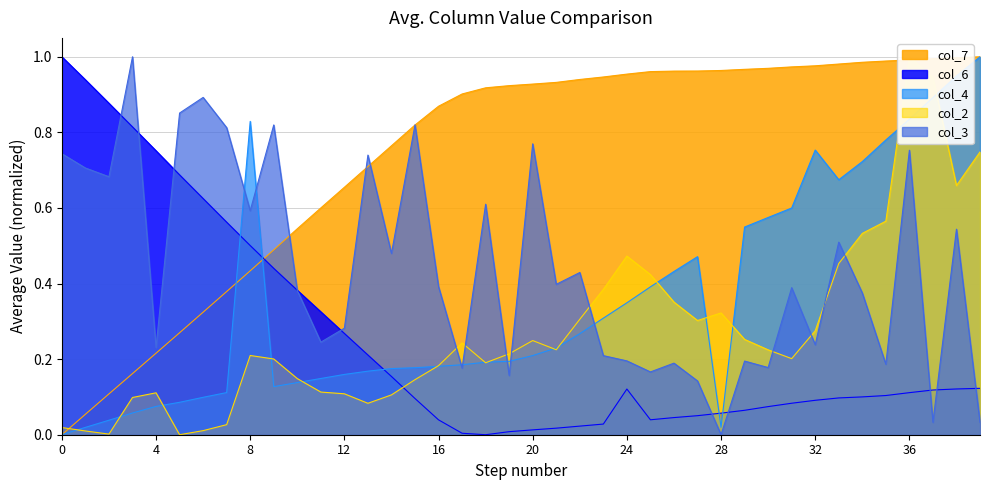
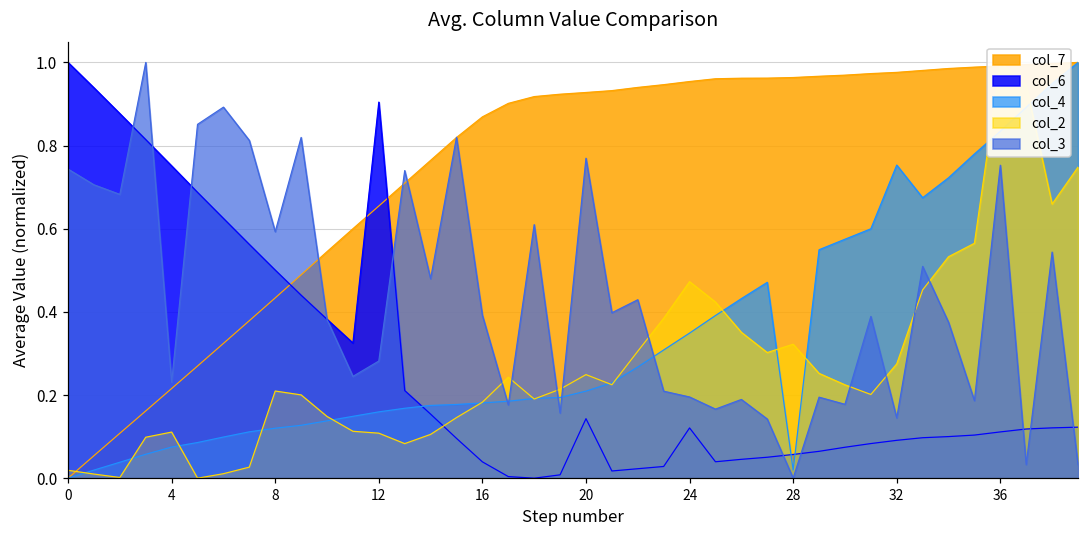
col_4, 8: 0.83 -> 0.12
col_6, 12: 0.27 -> 0.90
col_6, 20: 0.01 -> 0.14
col_3, 32: 0.24 -> 0.15
